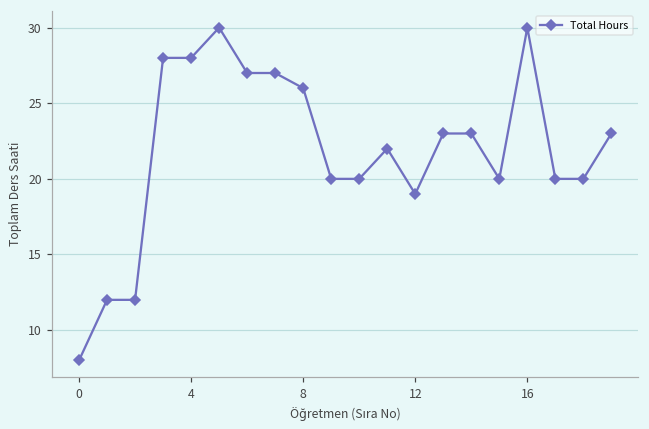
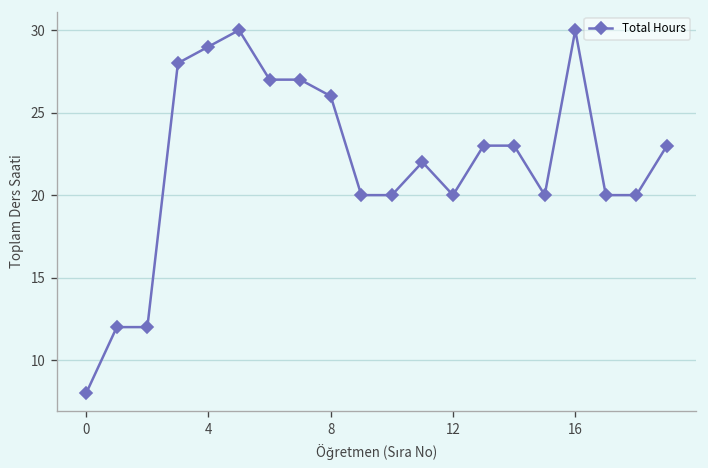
4: 28 -> 29
12: 19 -> 20
